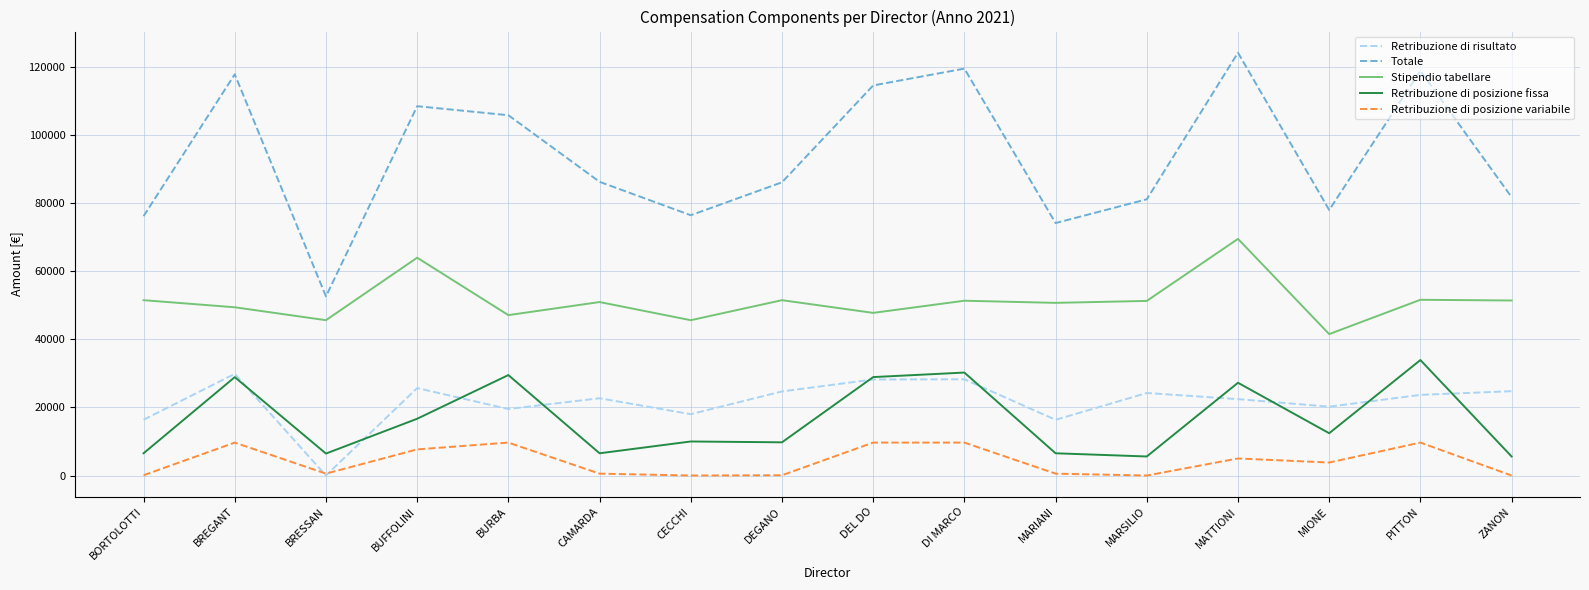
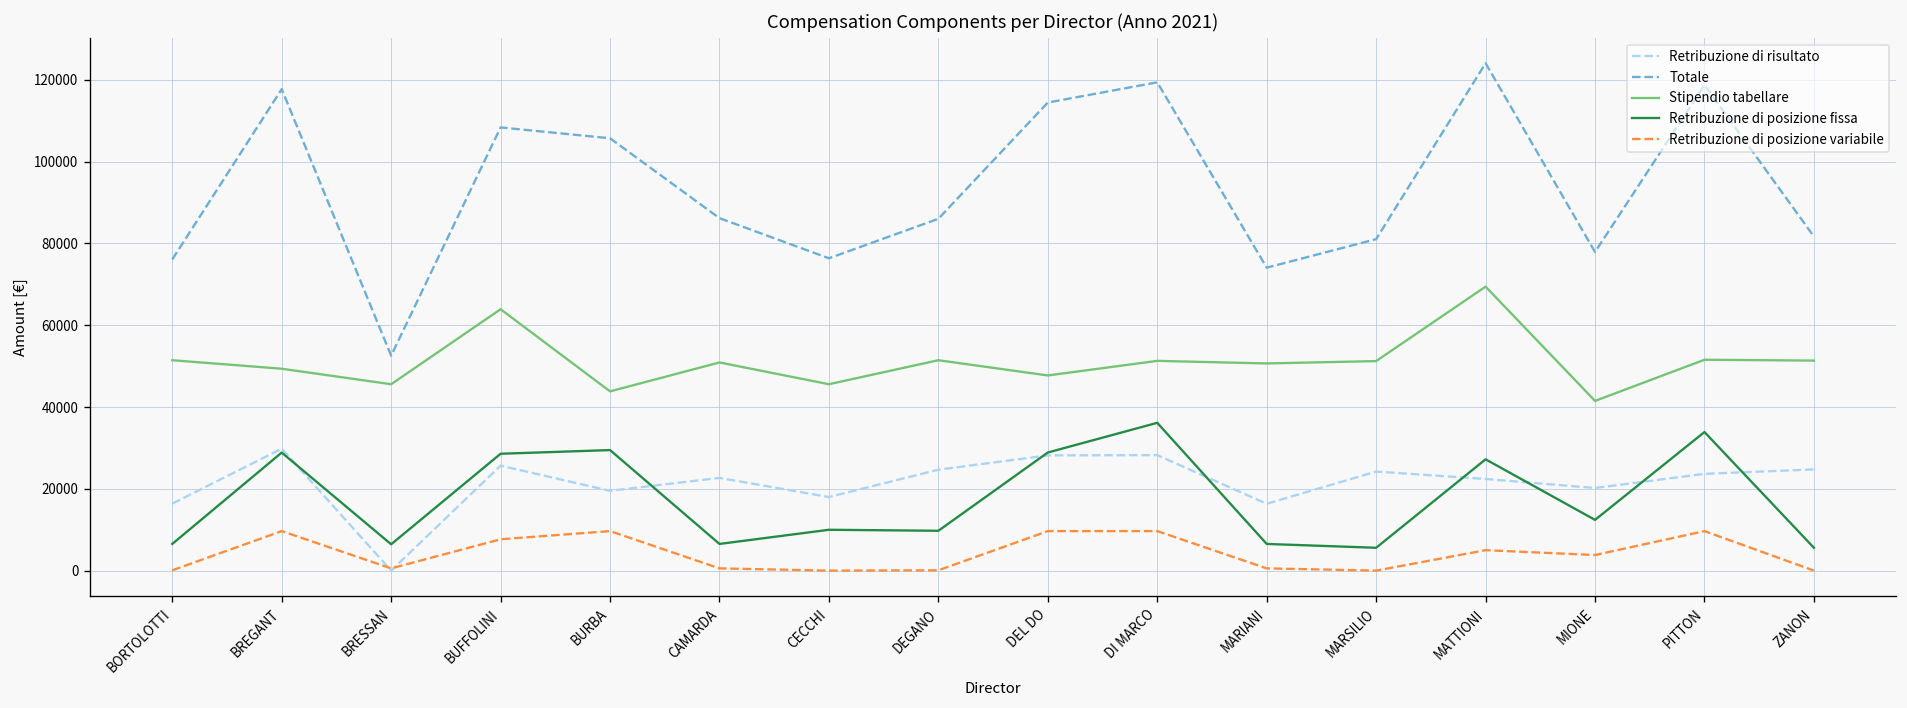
Retribuzione di posizione fissa, BUFFOLINI: 17000 -> 29000
Stipendio tabellare, BURBA: 47000 -> 44000
Retribuzione di posizione fissa, DI MARCO: 30000 -> 36000
